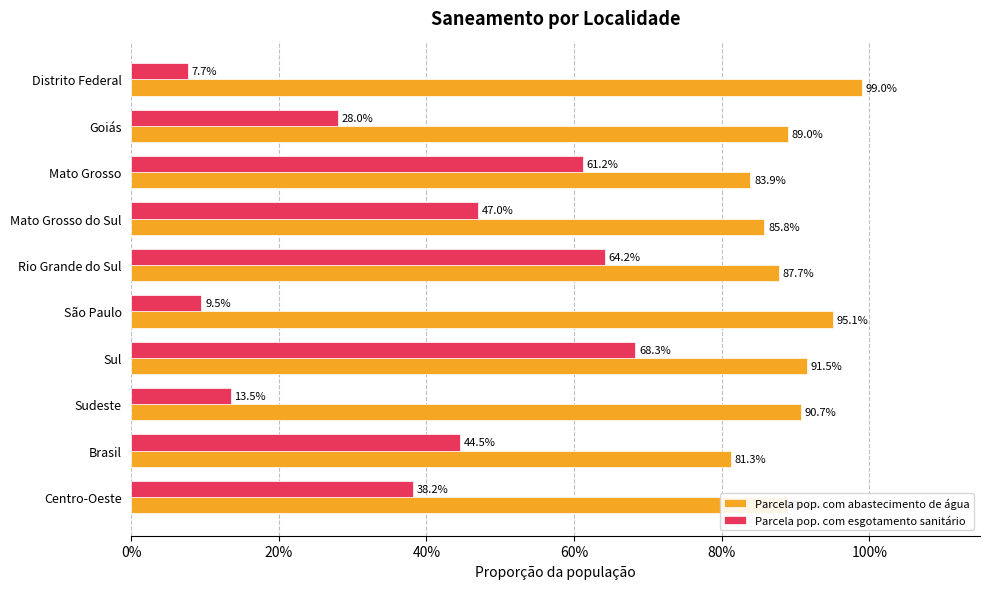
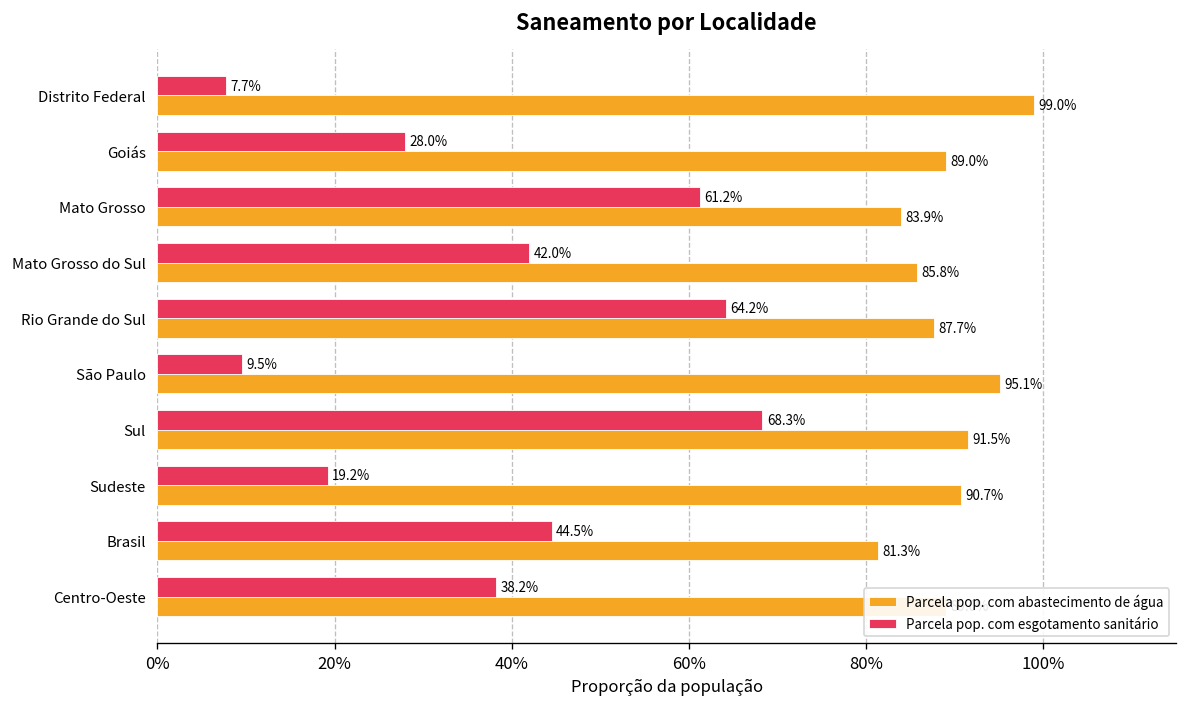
Parcela pop. com esgotamento sanitário, Mato Grosso do Sul: 47.0% -> 42.0%
Parcela pop. com esgotamento sanitário, Sudeste: 13.5% -> 19.2%
